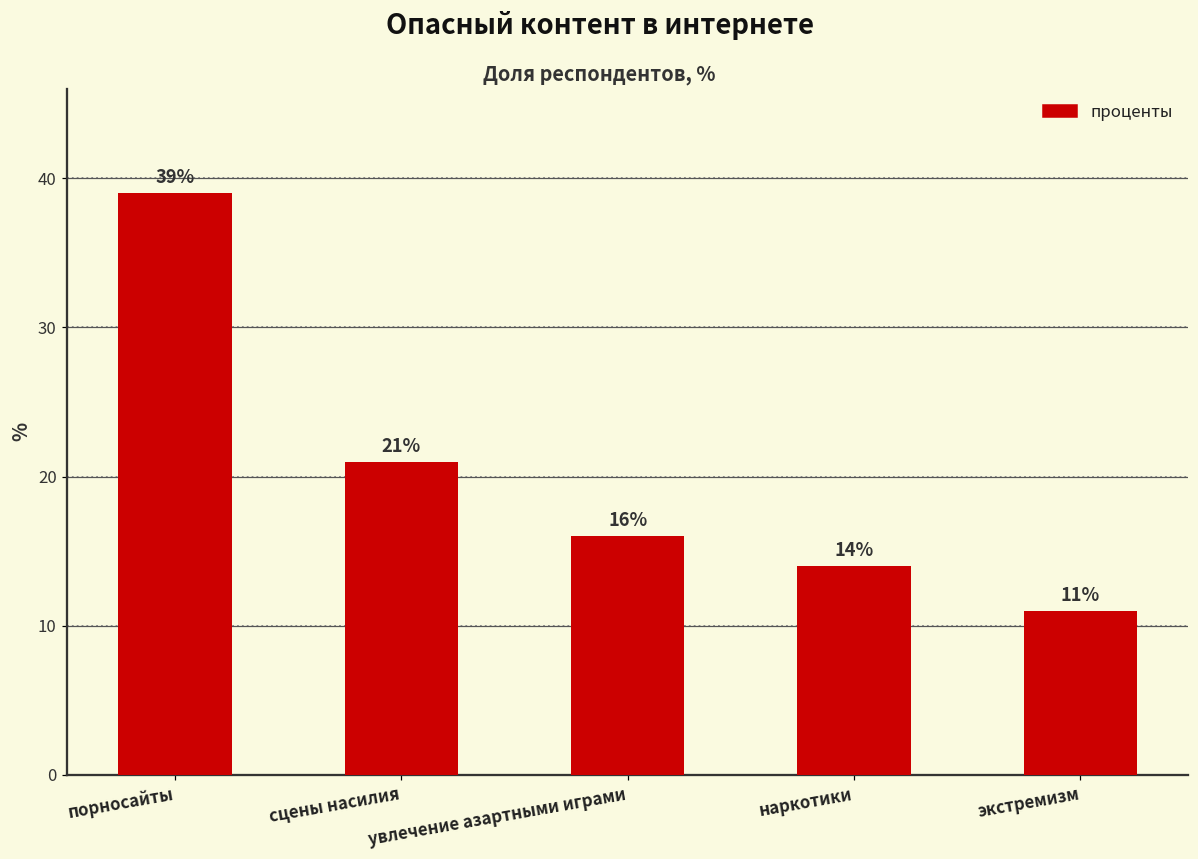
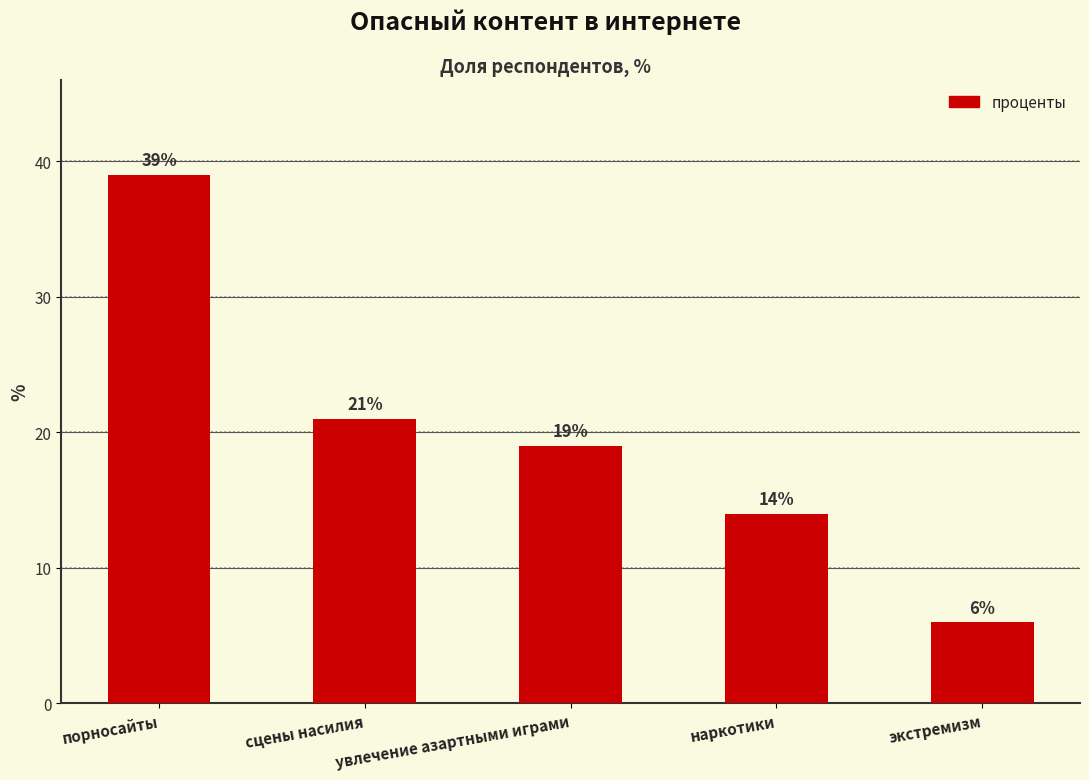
увлечение азартными играми: 16% -> 19%
экстремизм: 11% -> 6%
